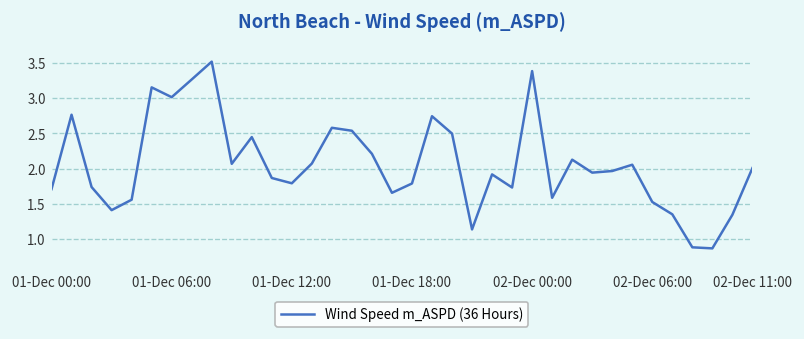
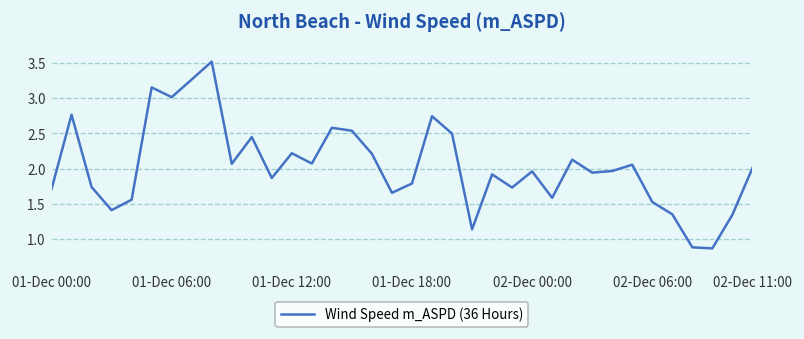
01-Dec 12:00: 1.8 -> 2.2
02-Dec 00:00: 3.4 -> 2.0
